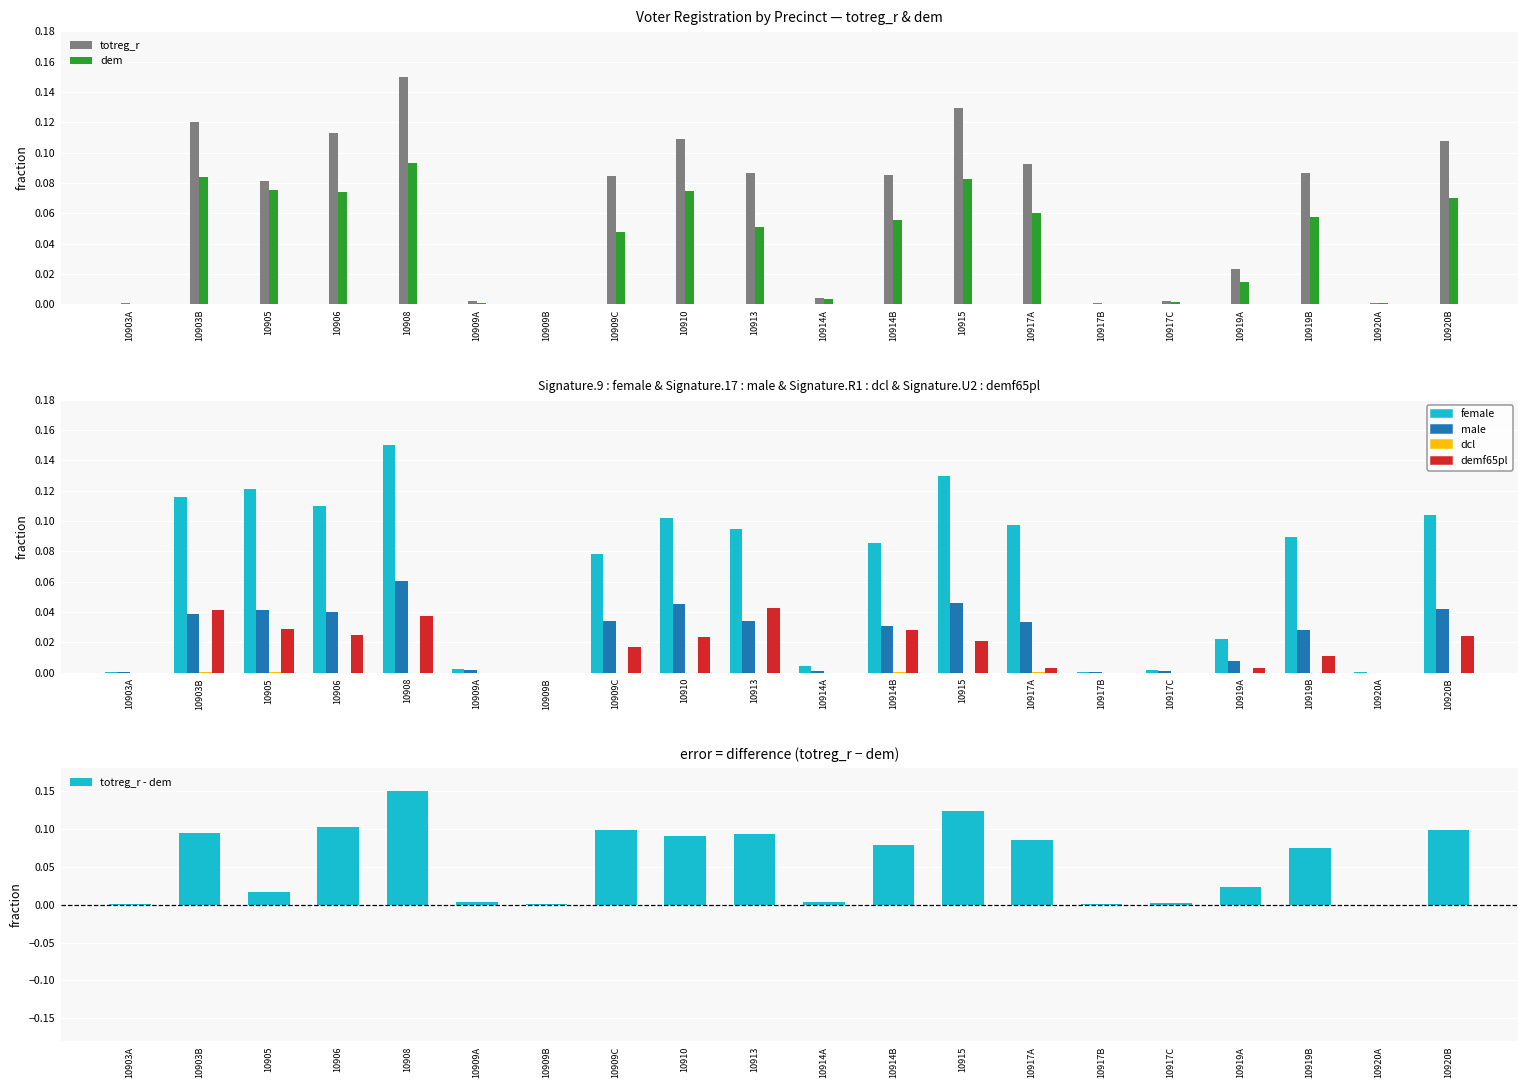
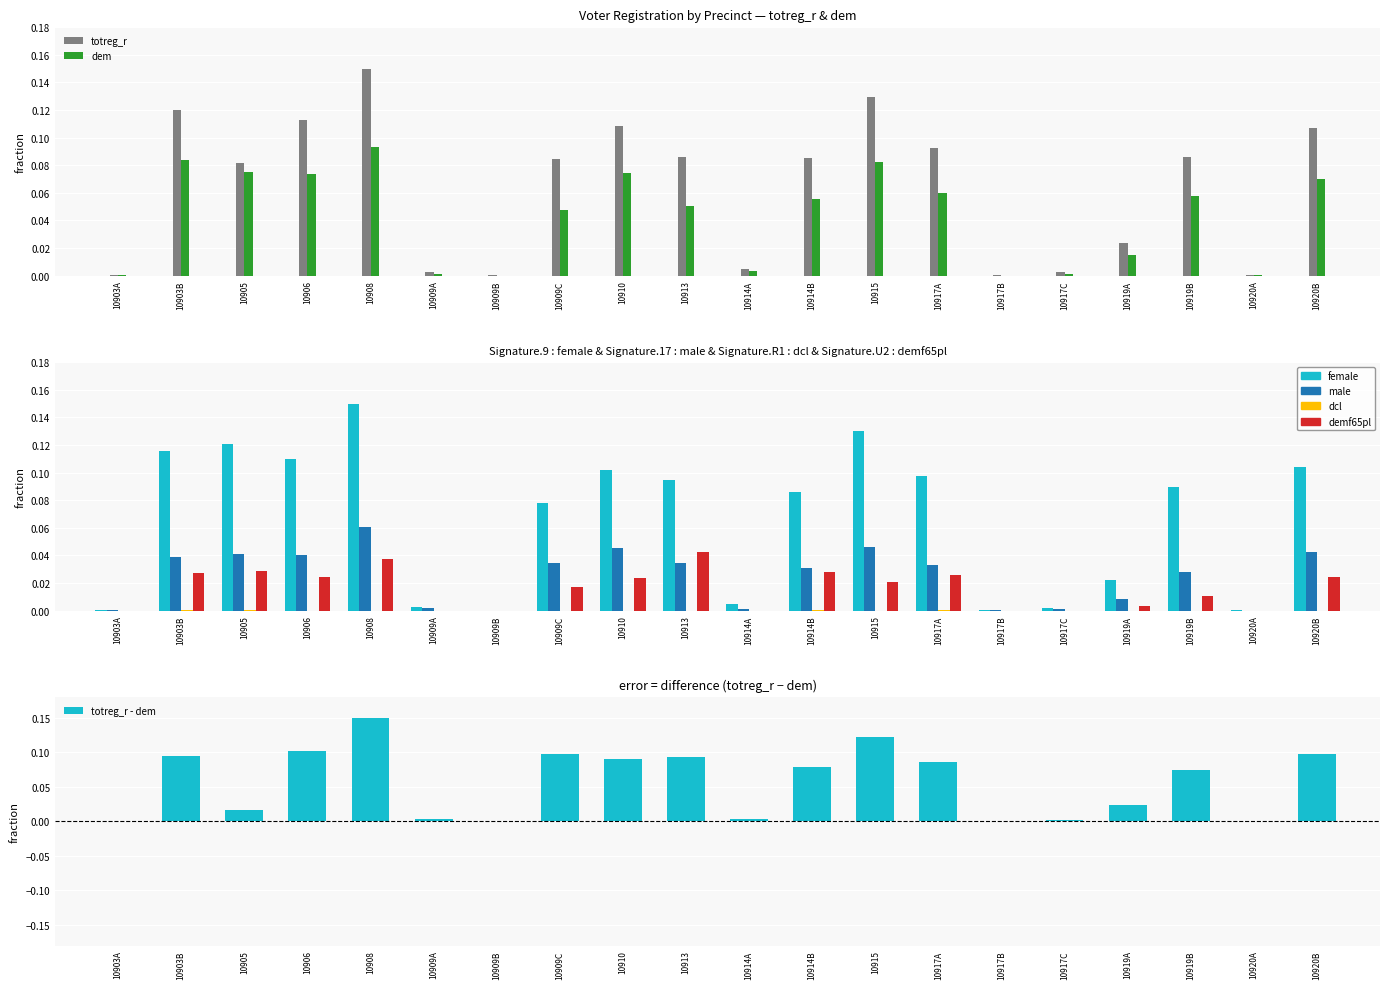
Signature.9 : female & Signature.17 : male & Signature.R1 : dcl & Signature.U2 : demf65pl, demf65pl, 10903B: 0.042 -> 0.027
Signature.9 : female & Signature.17 : male & Signature.R1 : dcl & Signature.U2 : demf65pl, demf65pl, 10917A: 0.003 -> 0.025
